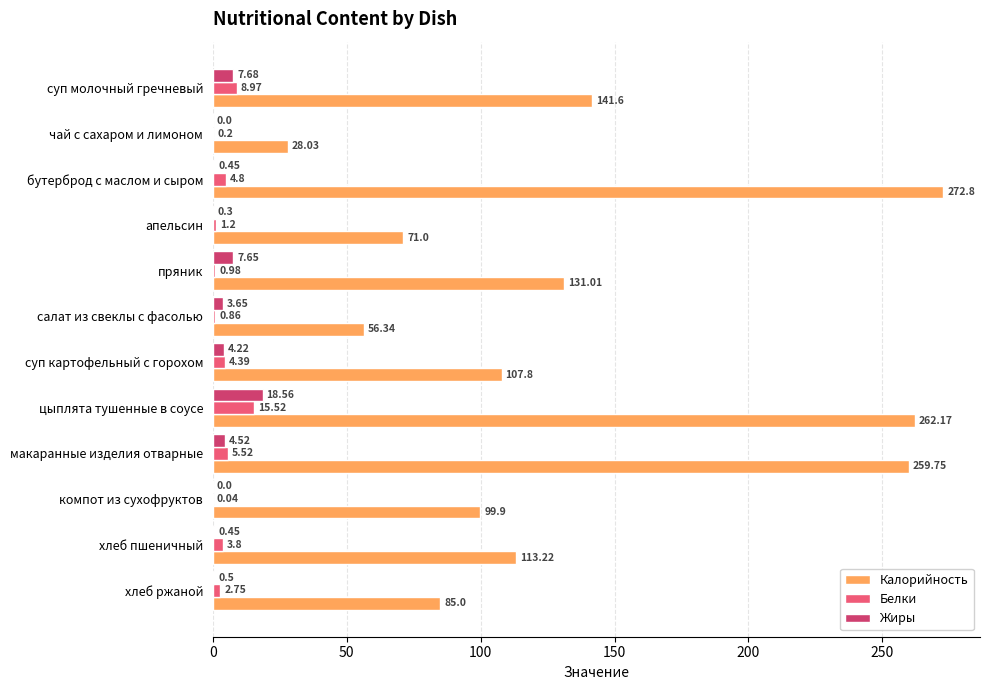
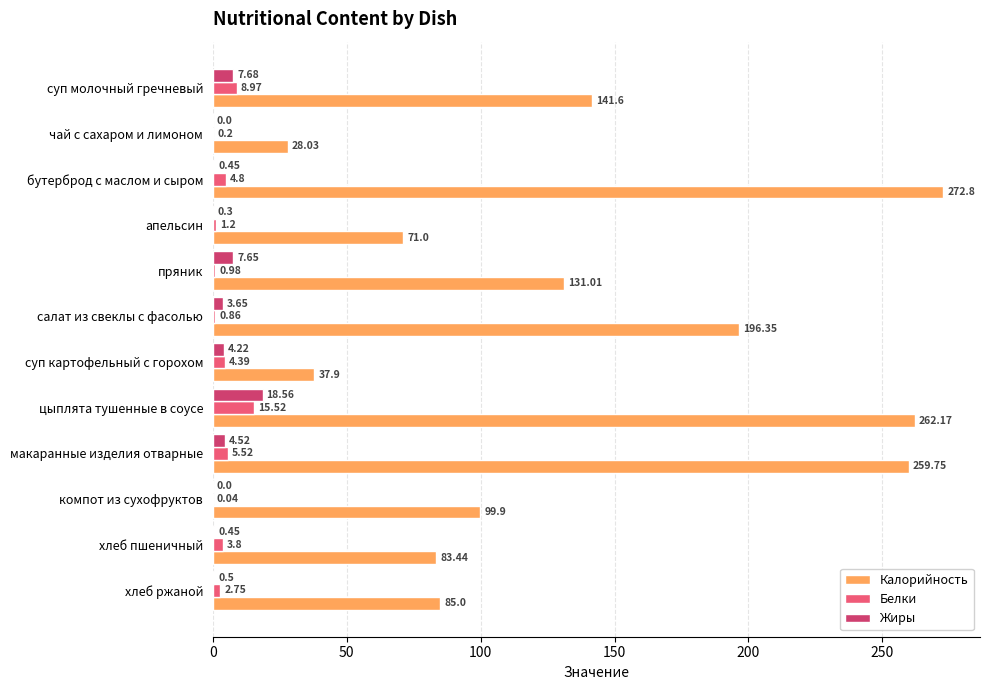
Калорийность, салат из свеклы с фасолью: 56.34 -> 196.35
Калорийность, суп картофельный с горохом: 107.8 -> 37.9
Калорийность, хлеб пшеничный: 113.22 -> 83.44
